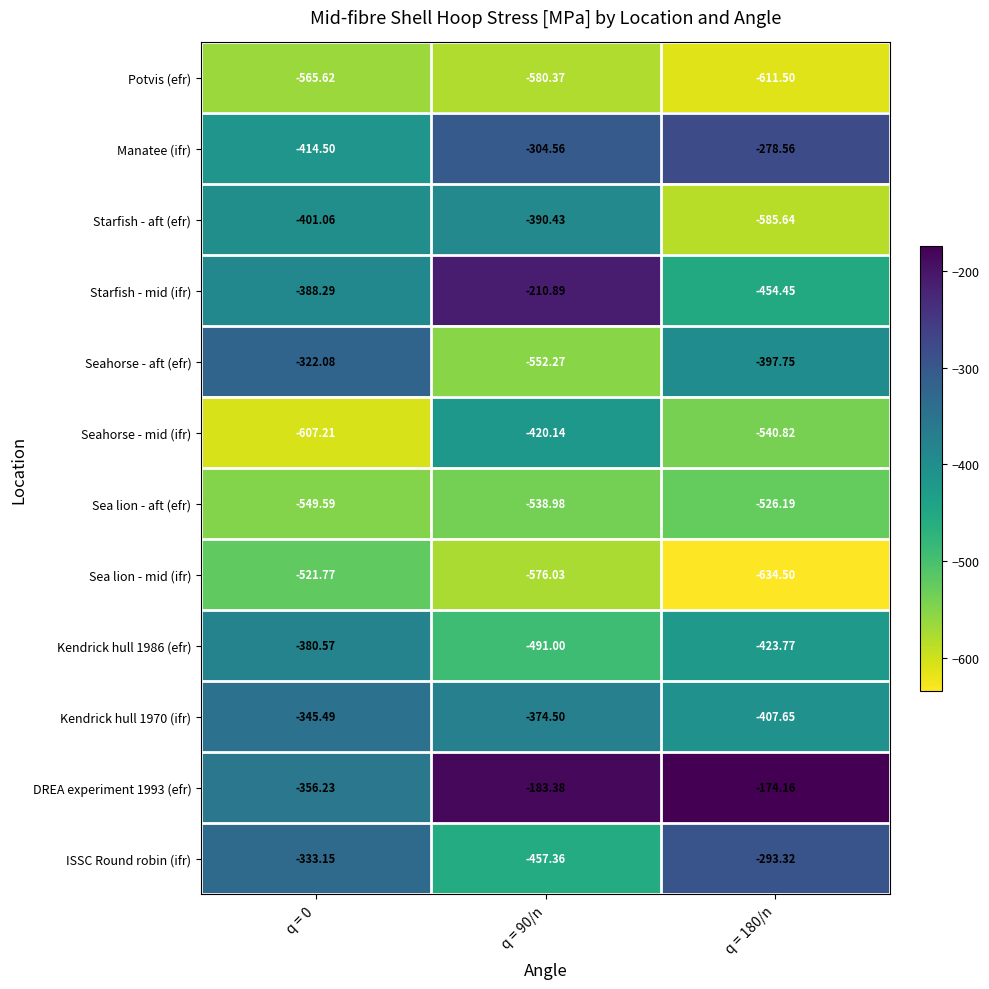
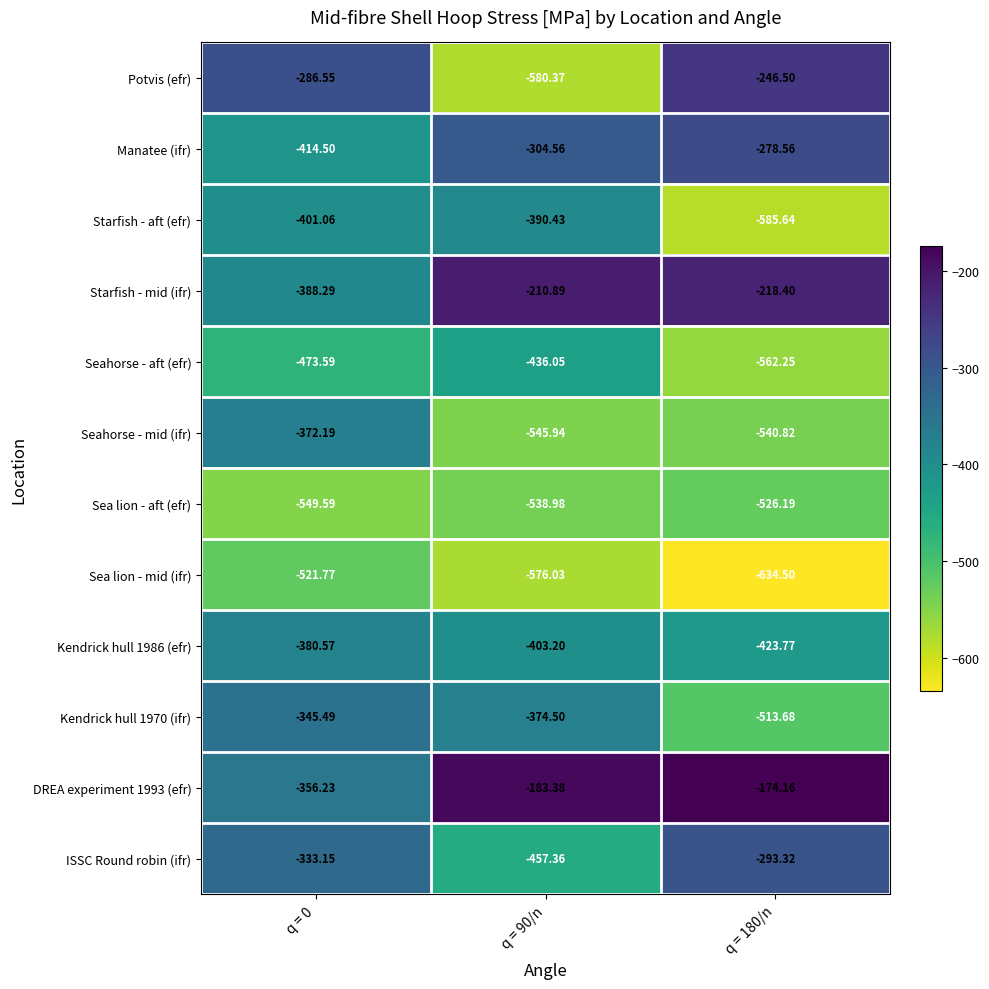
Potvis (efr), q = 0: -565.62 -> -286.55
Potvis (efr), q = 180/n: -611.50 -> -246.50
Starfish - mid (ifr), q = 180/n: -454.45 -> -218.40
Seahorse - aft (efr), q = 0: -322.08 -> -473.59
Seahorse - aft (efr), q = 90/n: -552.27 -> -436.05
Seahorse - aft (efr), q = 180/n: -397.75 -> -562.25
Seahorse - mid (ifr), q = 0: -607.21 -> -372.19
Seahorse - mid (ifr), q = 90/n: -420.14 -> -545.94
Kendrick hull 1986 (efr), q = 90/n: -491.00 -> -403.20
Kendrick hull 1970 (ifr), q = 180/n: -407.65 -> -513.68
